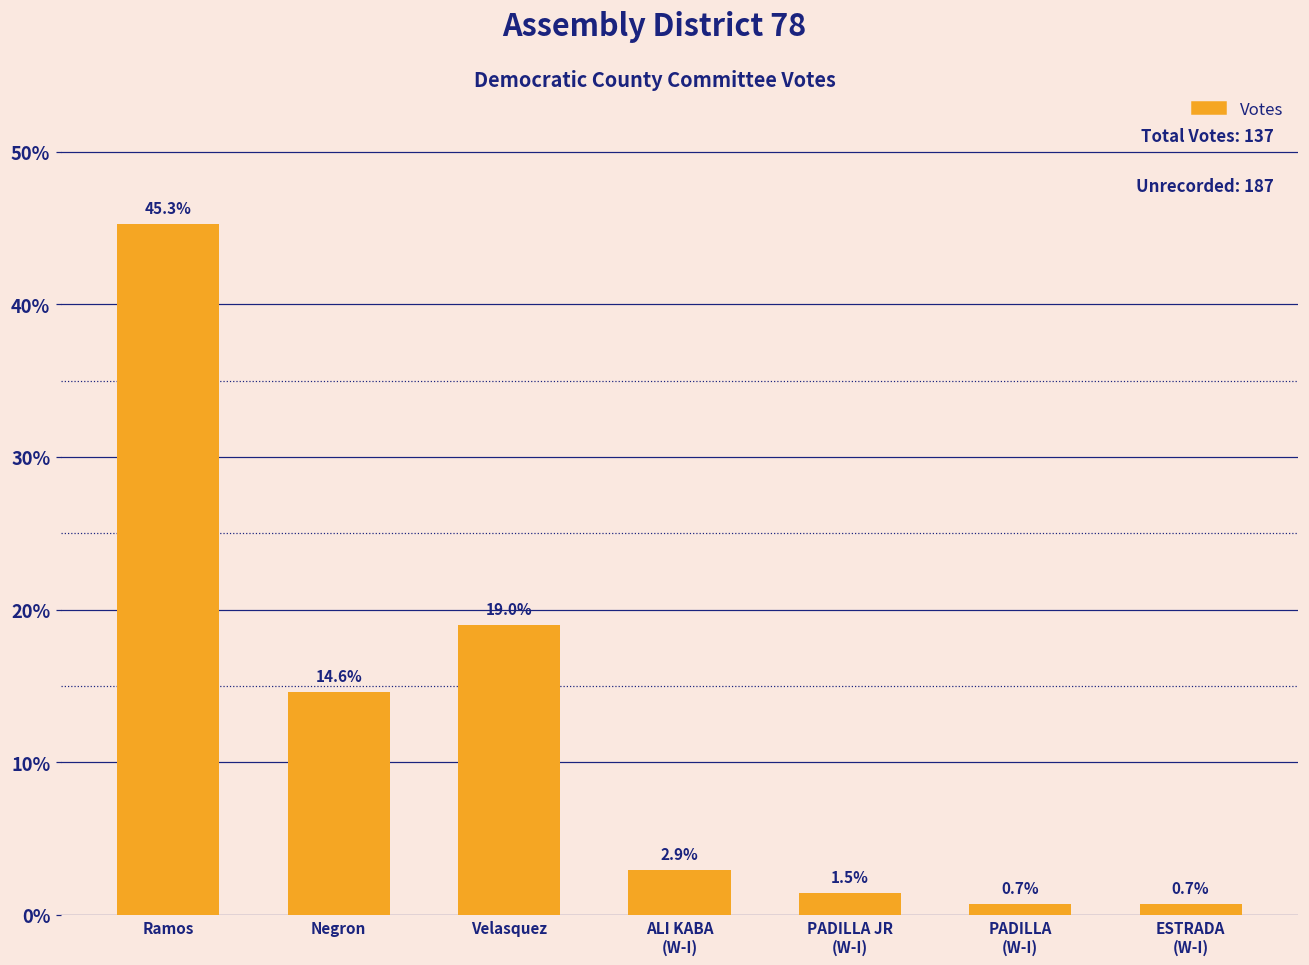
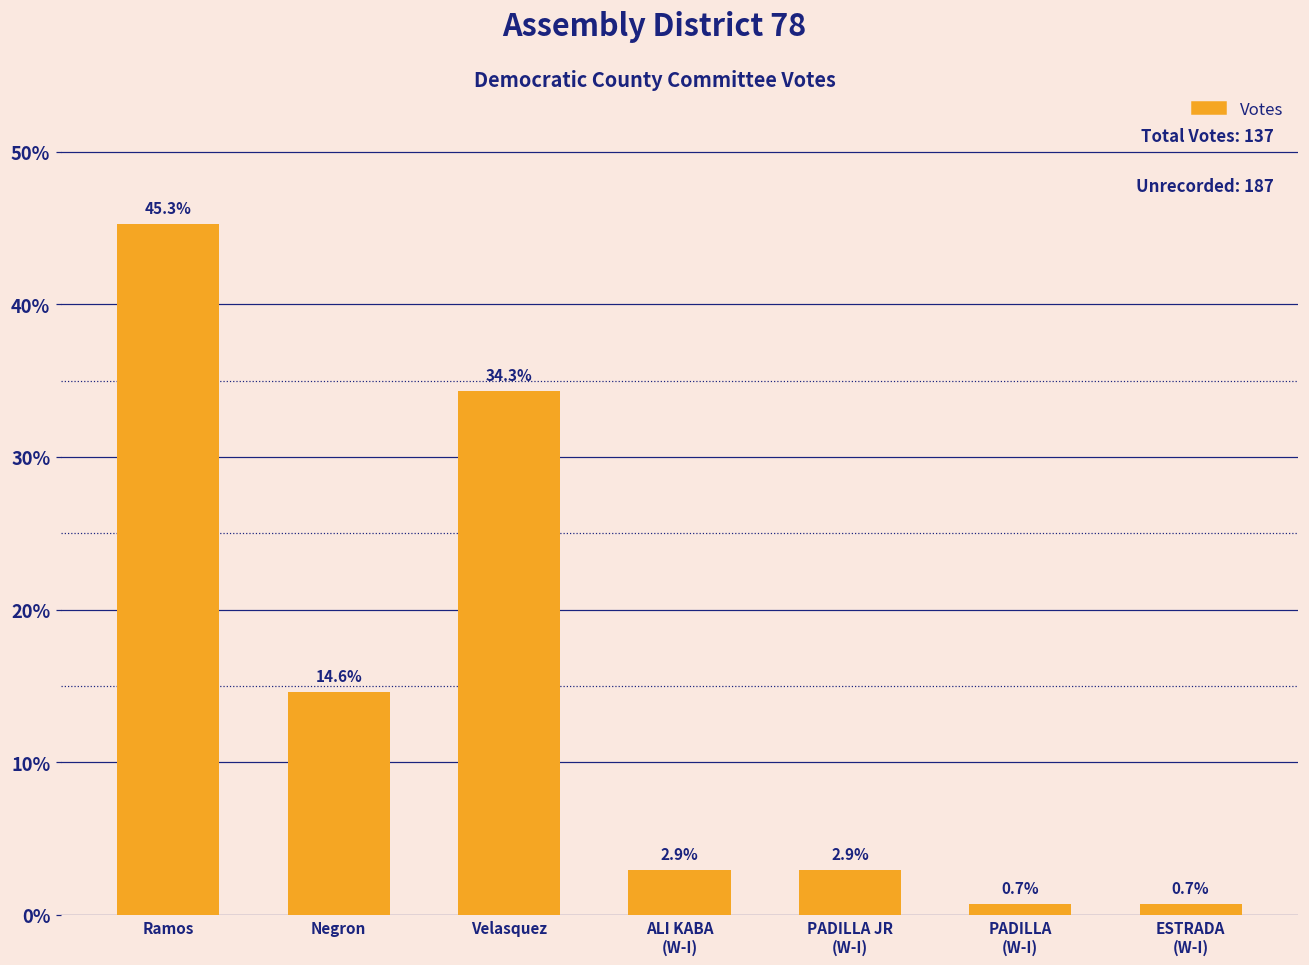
Velasquez: 19.0% -> 34.3%
PADILLA JR (W-I): 1.5% -> 2.9%
